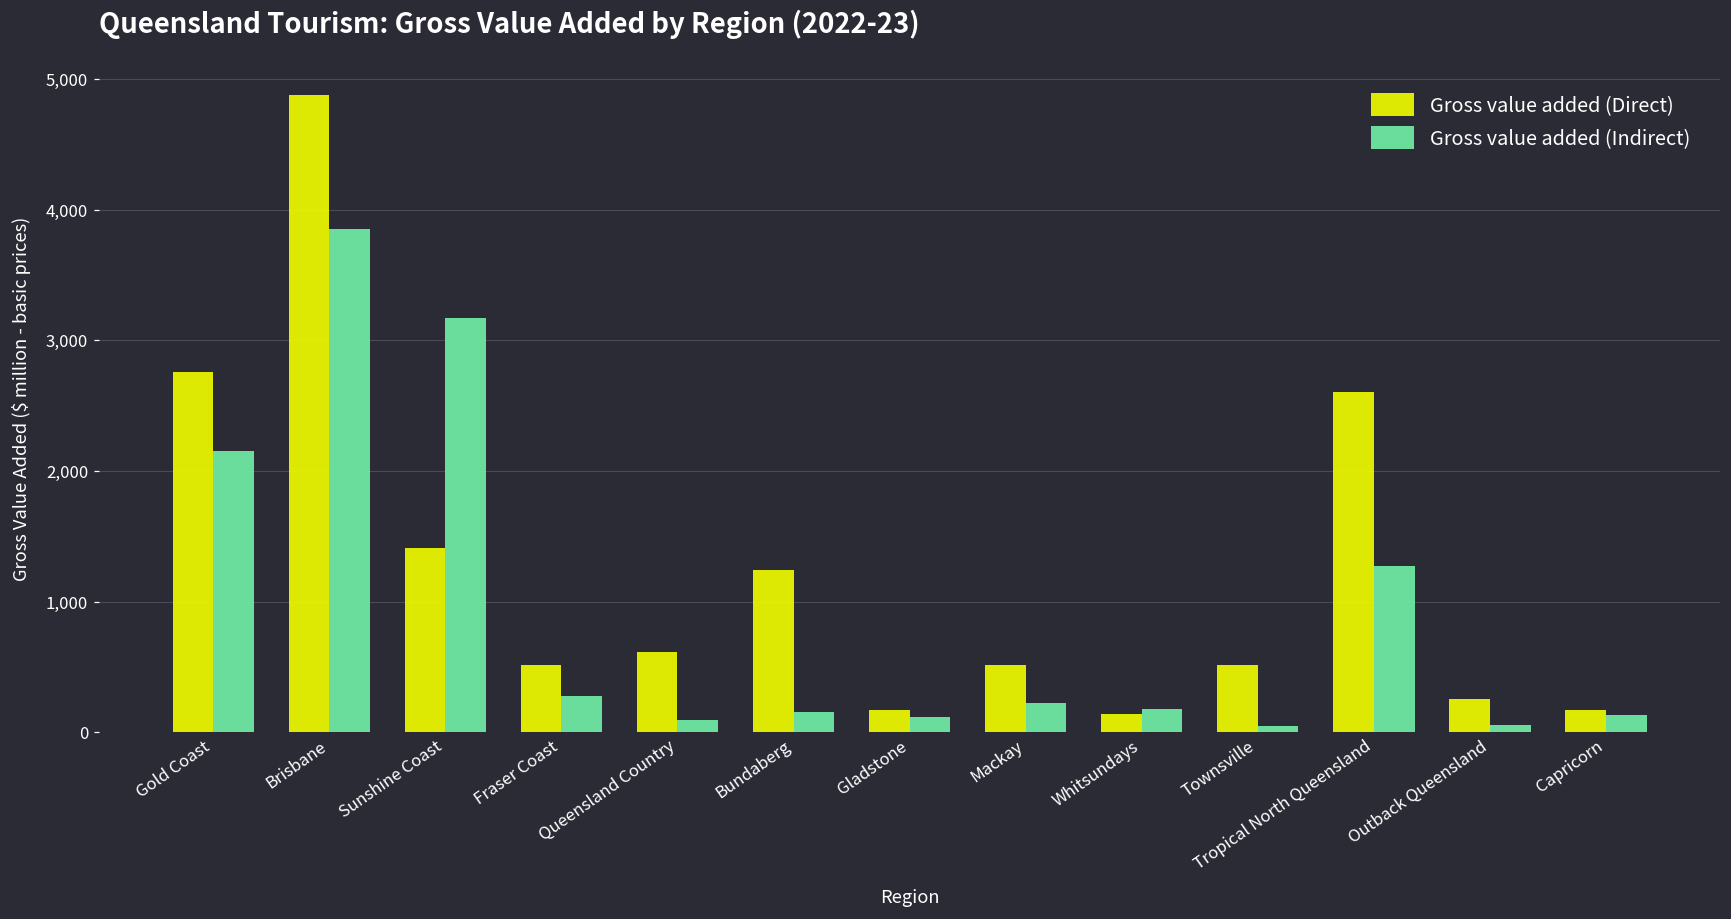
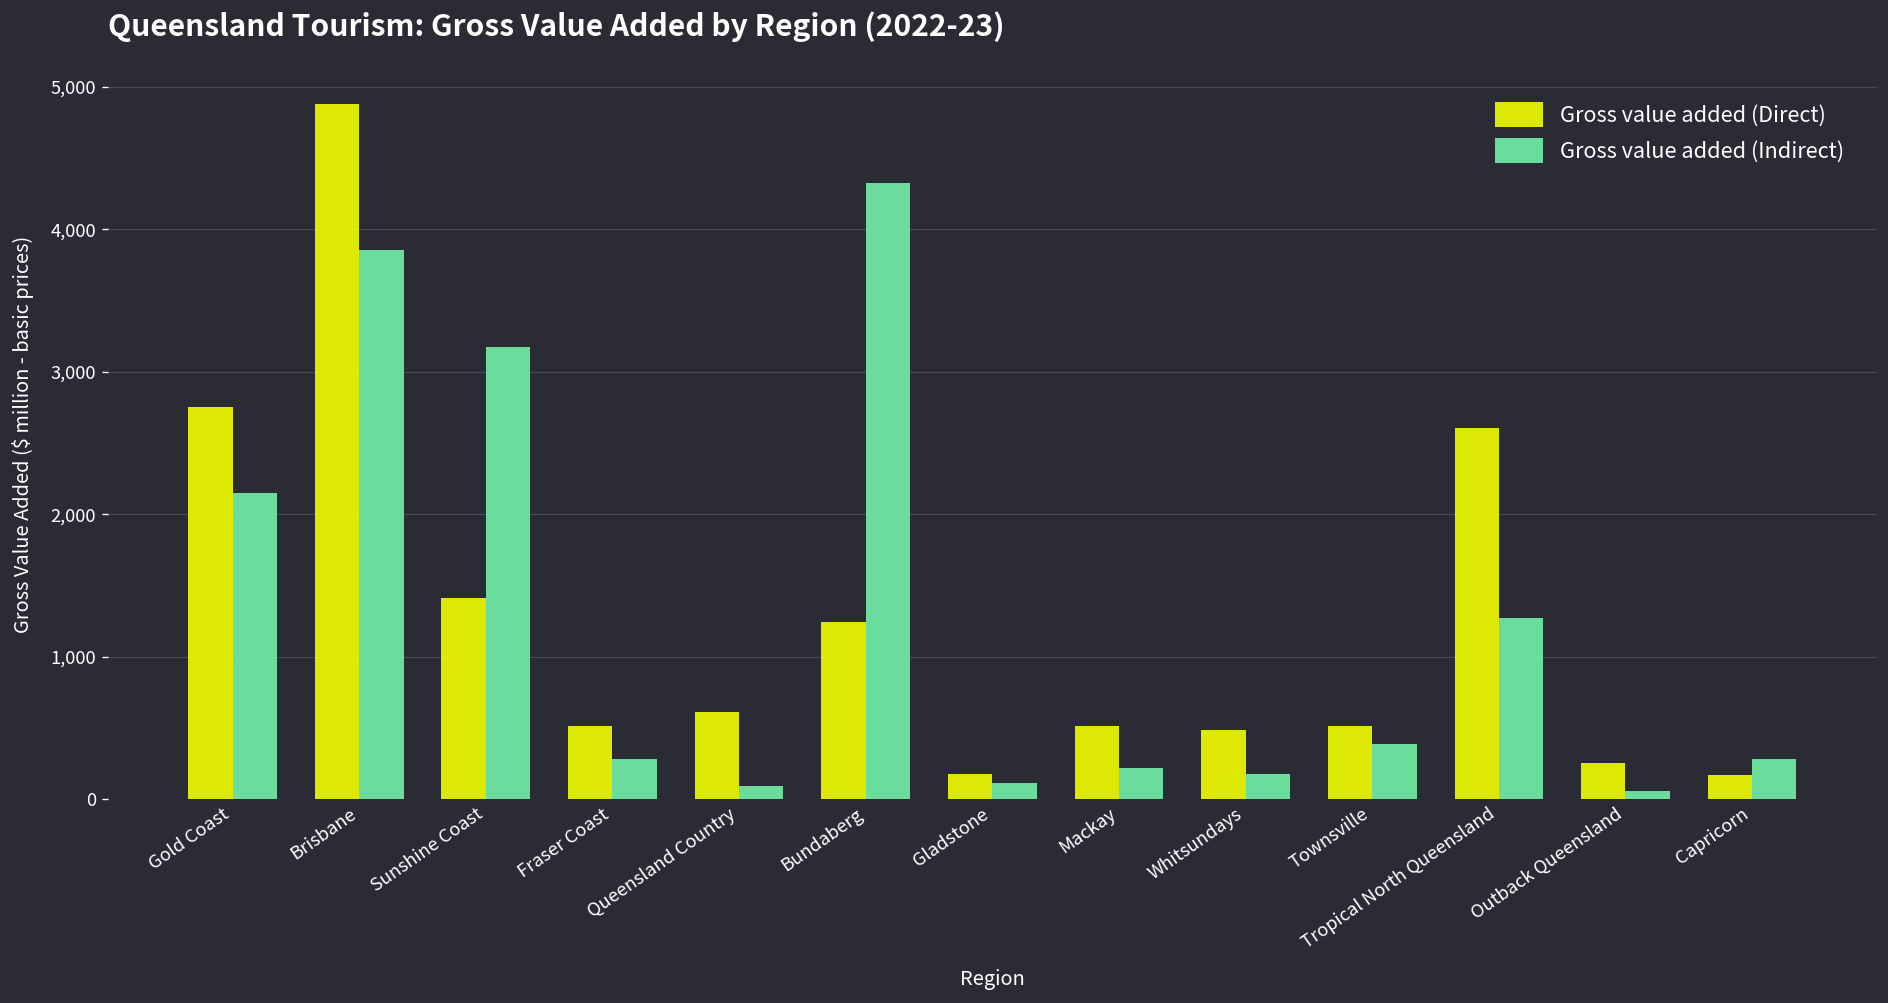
Gross value added (Indirect), Bundaberg: 150 -> 4,320
Gross value added (Direct), Whitsundays: 140 -> 490
Gross value added (Indirect), Townsville: 50 -> 390
Gross value added (Indirect), Capricorn: 130 -> 280
